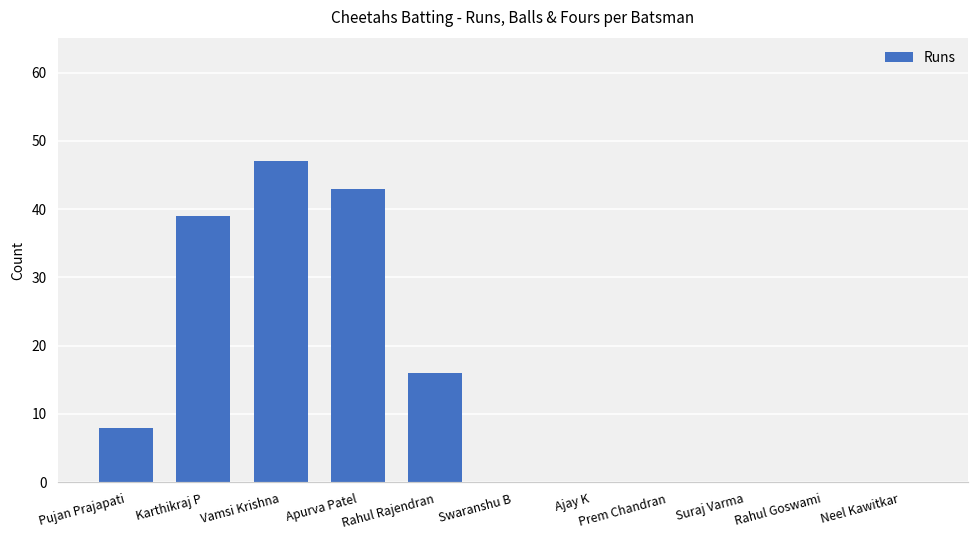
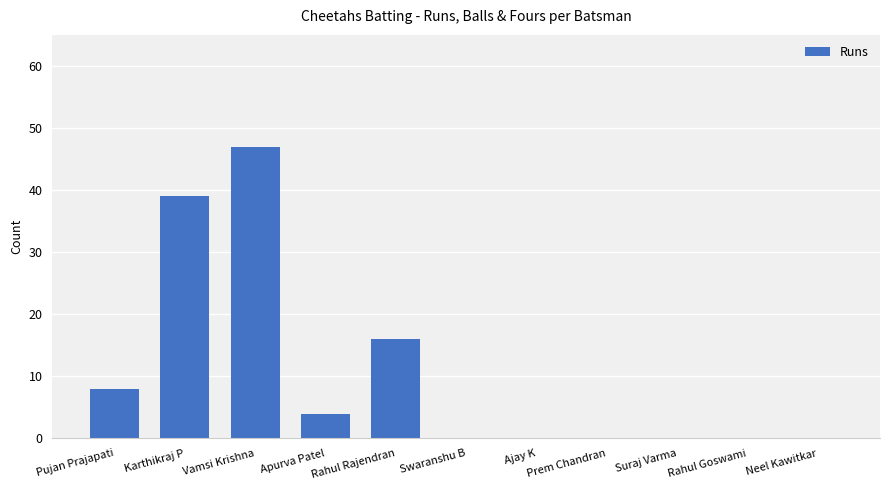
Apurva Patel: 43 -> 4
